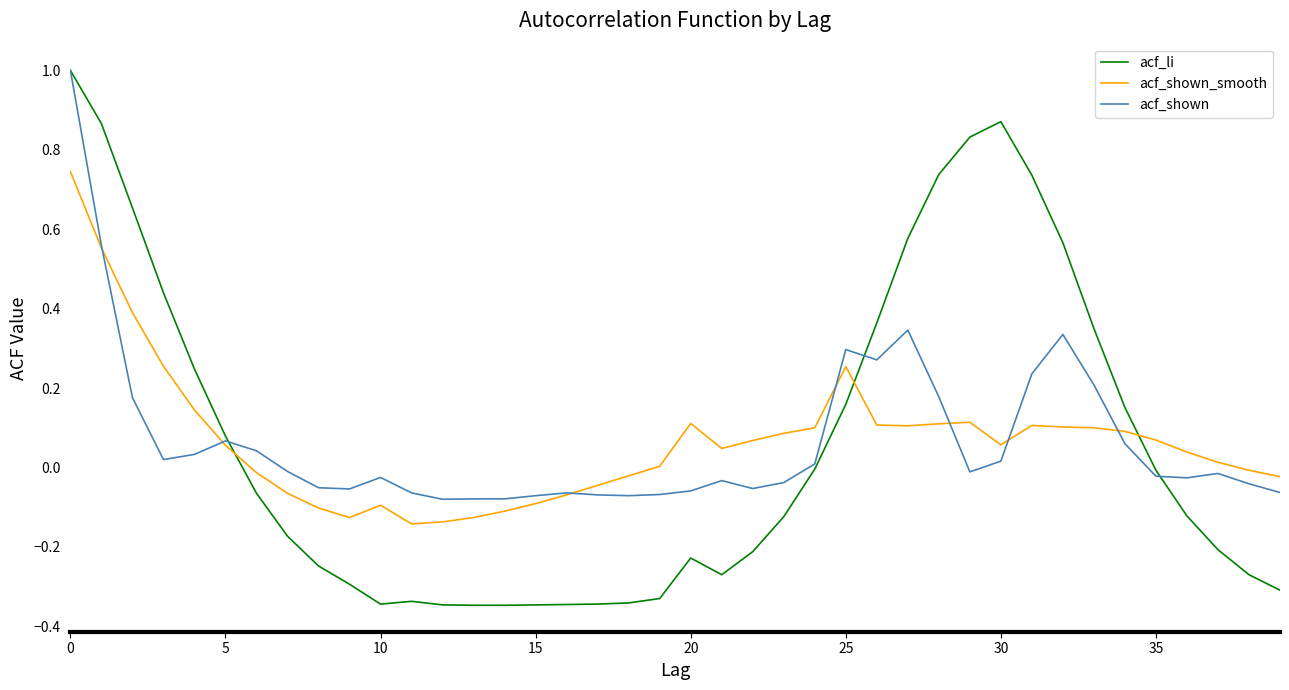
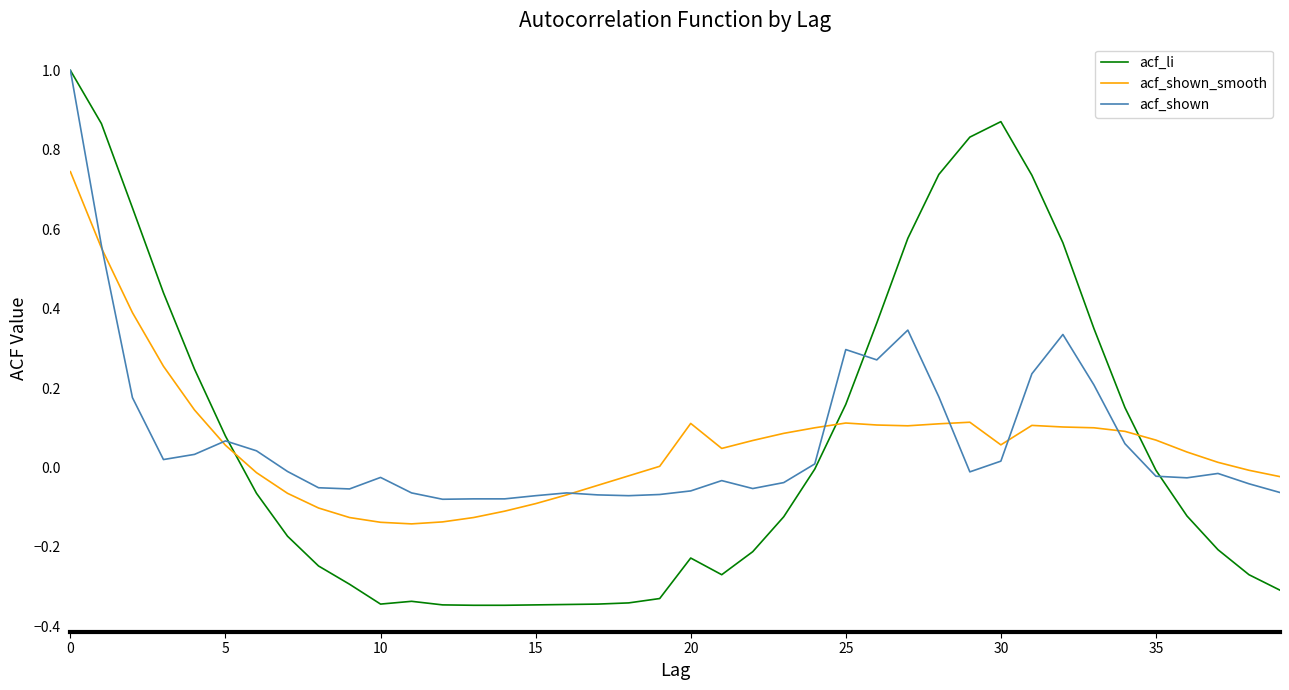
acf_shown_smooth, 10: -0.10 -> -0.14
acf_shown_smooth, 25: 0.25 -> 0.11
